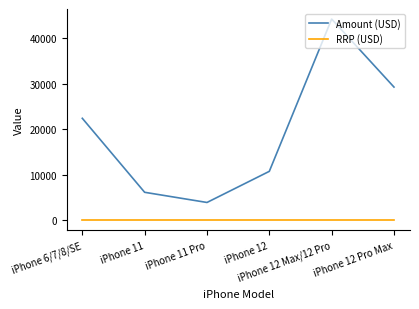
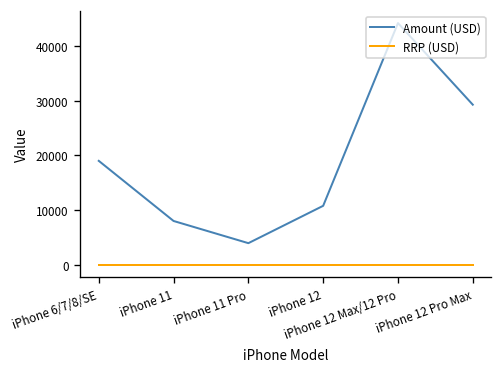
Amount (USD), iPhone 6/7/8/SE: 22000 -> 19000
Amount (USD), iPhone 11: 6000 -> 8000
